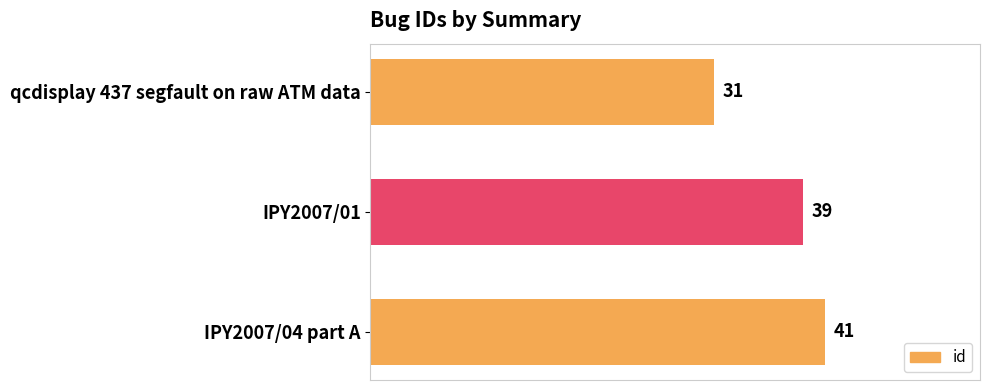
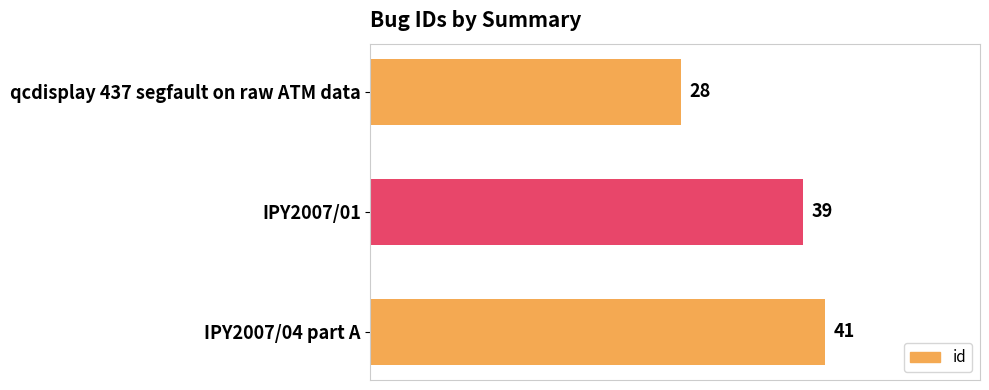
qcdisplay 437 segfault on raw ATM data: 31 -> 28
